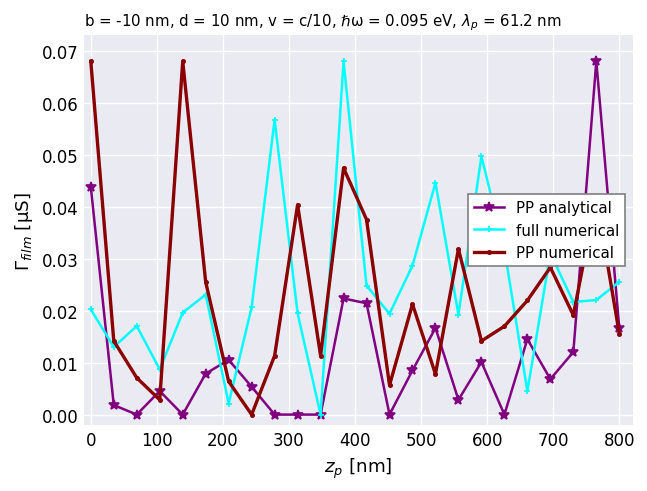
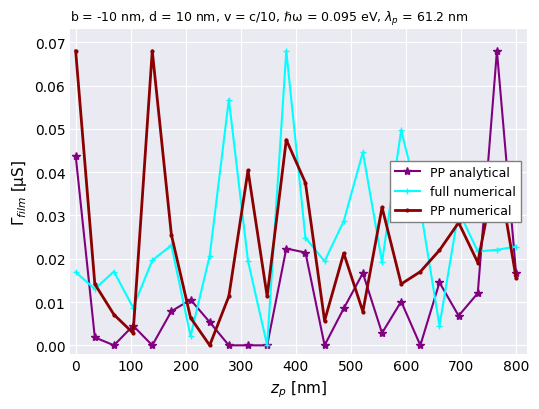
full numerical, 0: 0.020 -> 0.017
full numerical, 800: 0.026 -> 0.023
